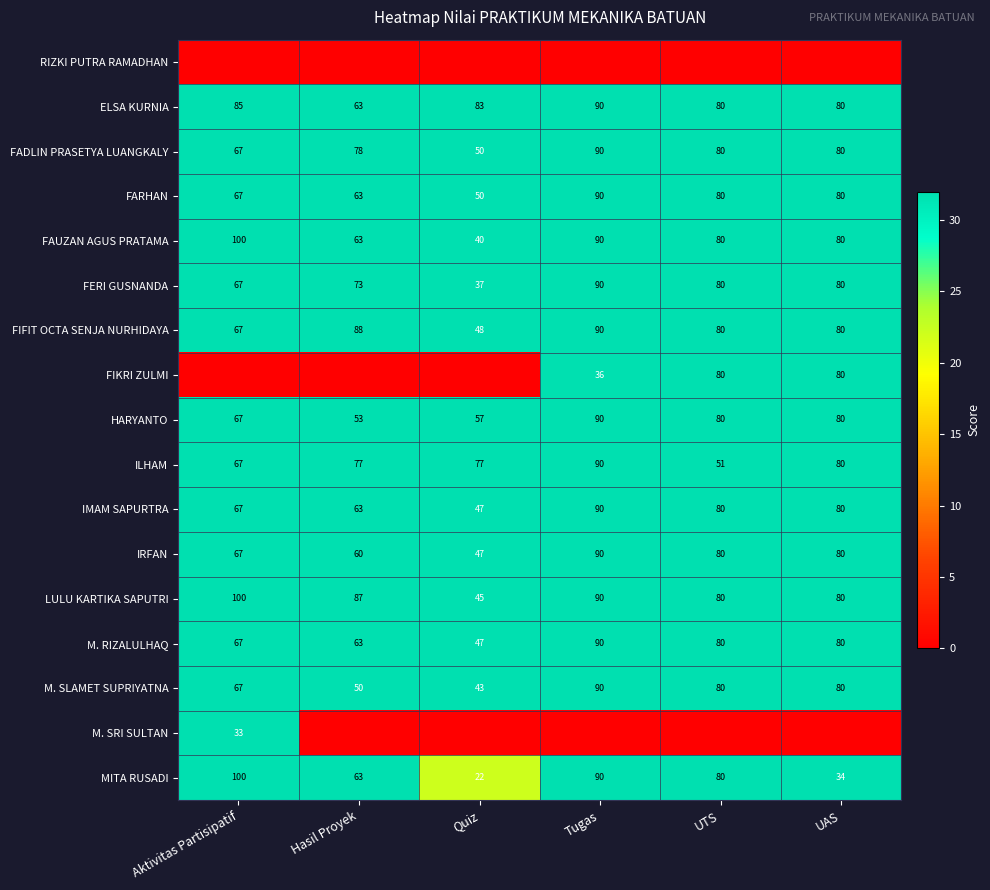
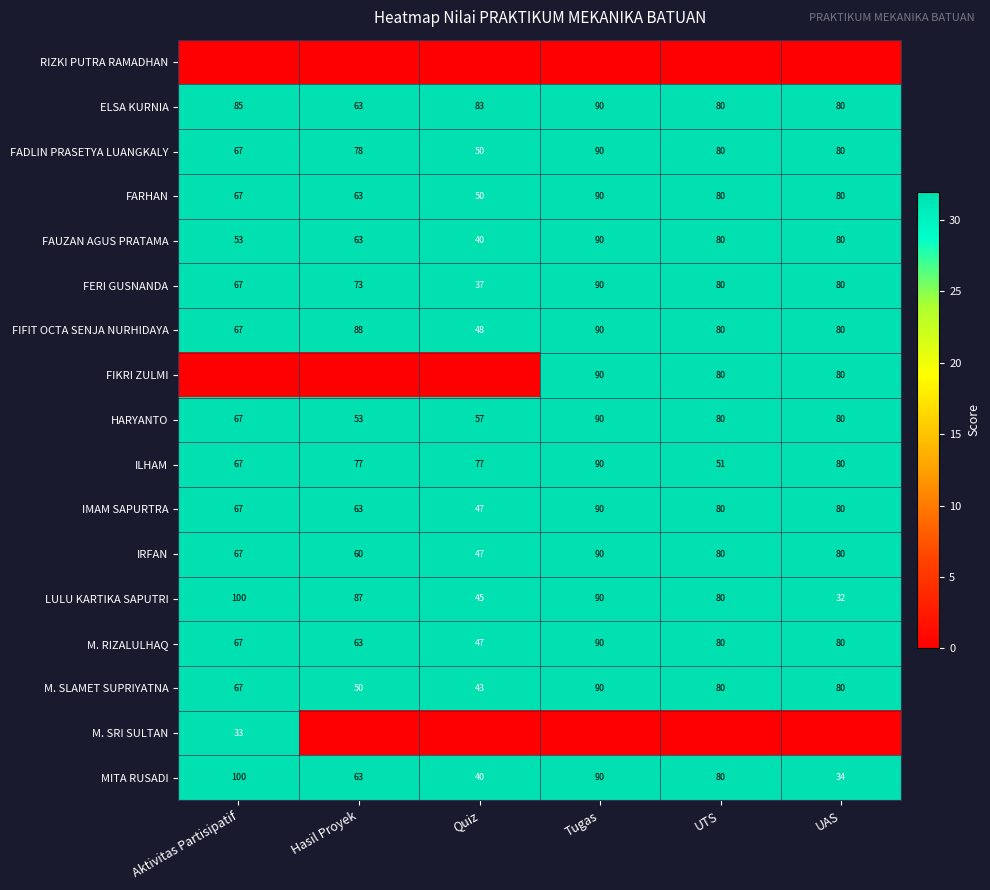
FAUZAN AGUS PRATAMA, Aktivitas Partisipatif: 100 -> 53
FIKRI ZULMI, Tugas: 36 -> 90
LULU KARTIKA SAPUTRI, UAS: 80 -> 32
MITA RUSADI, Quiz: 22 -> 40
